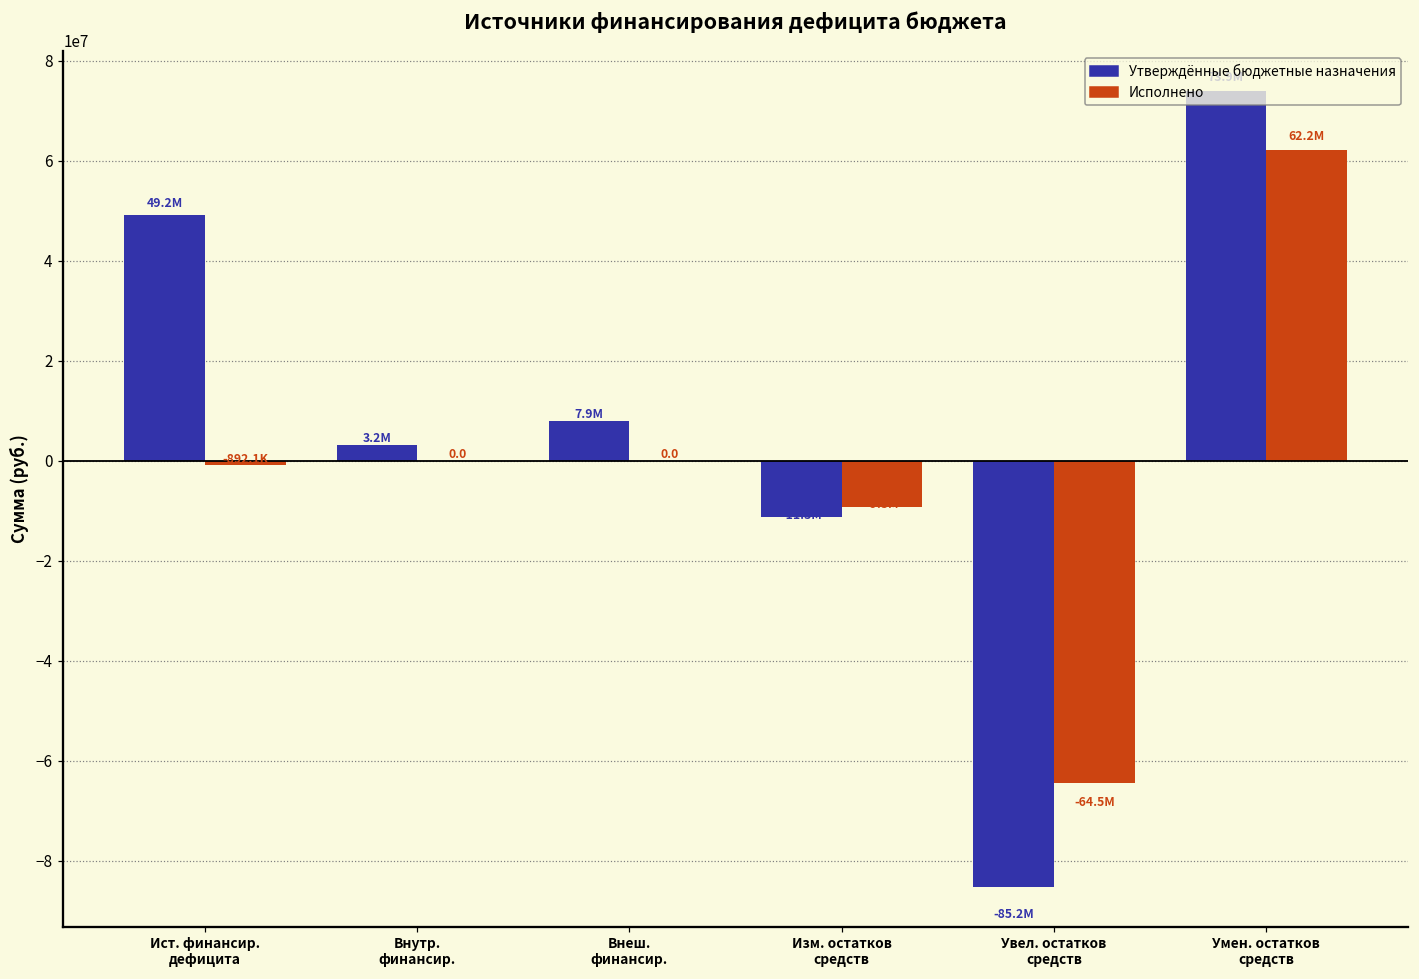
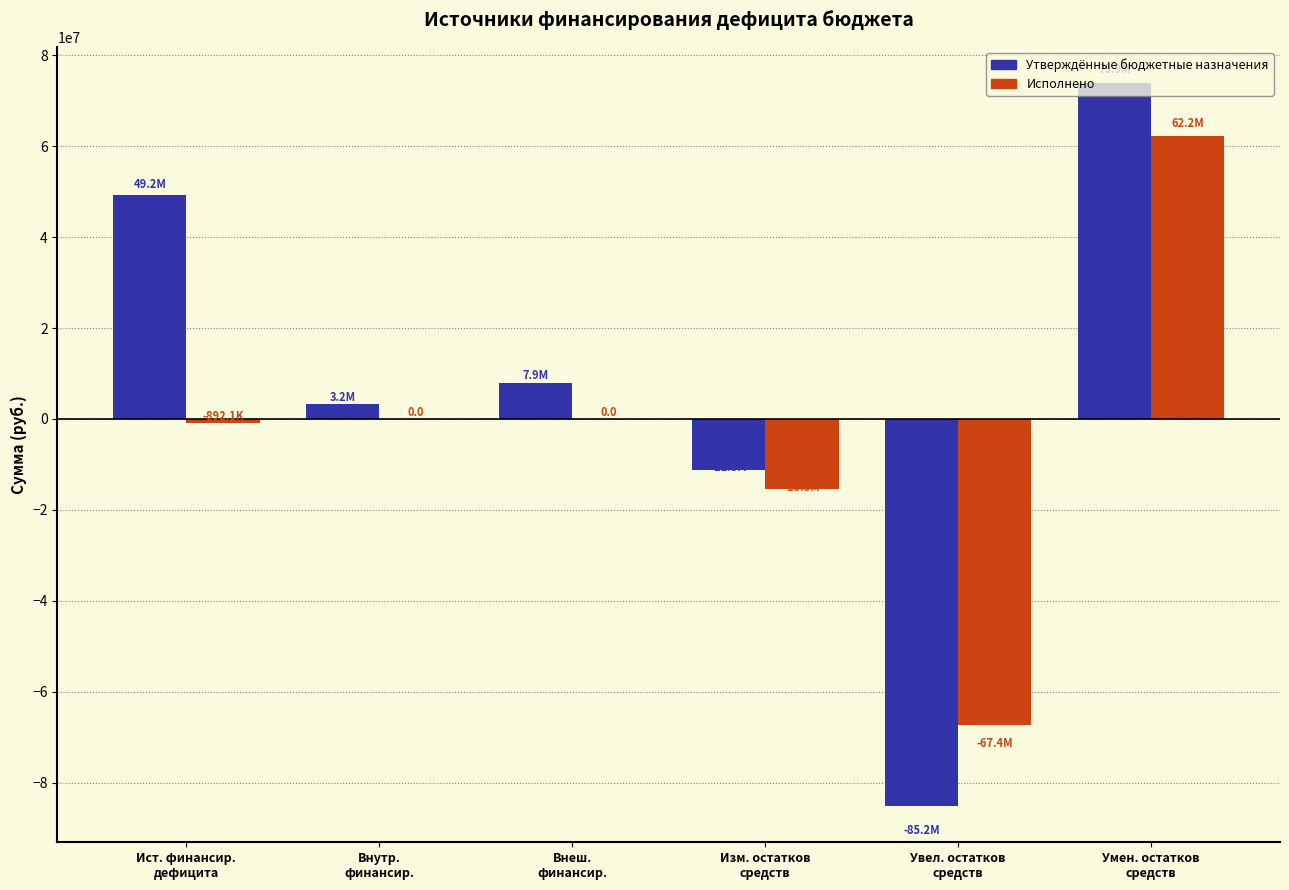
Исполнено, Изм. остатков средств: -9000000 -> -15000000
Исполнено, Увел. остатков средств: -64.5M -> -67.4M
